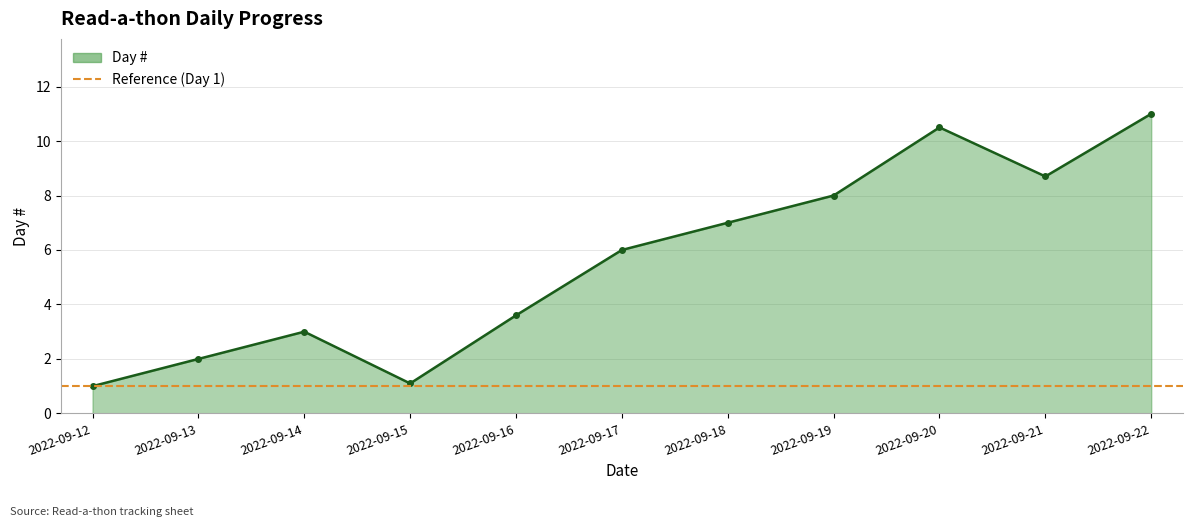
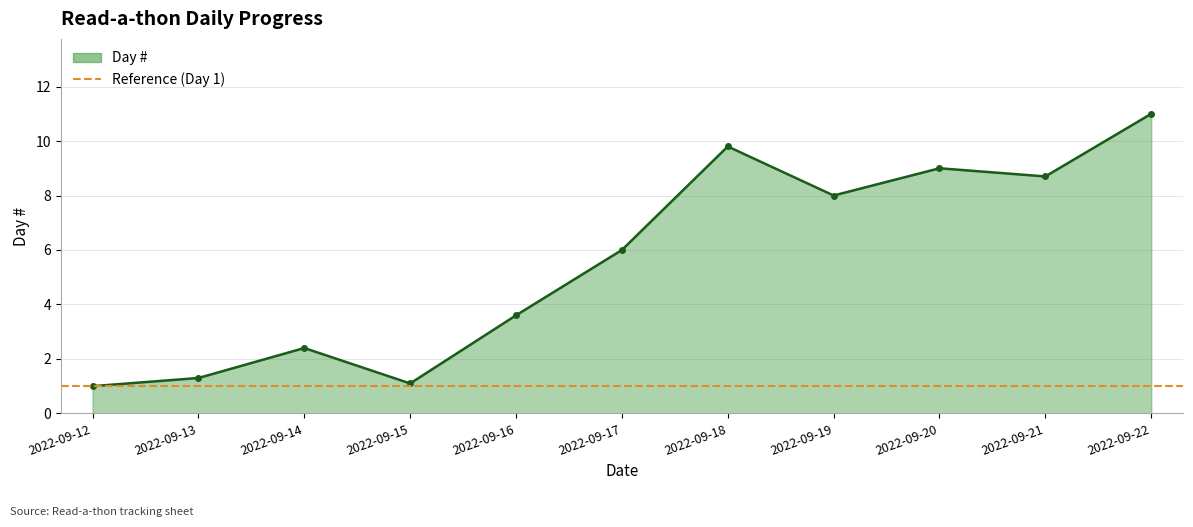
2022-09-13: 2.0 -> 1.3
2022-09-14: 3.0 -> 2.4
2022-09-18: 7.0 -> 9.8
2022-09-20: 10.5 -> 9.0
